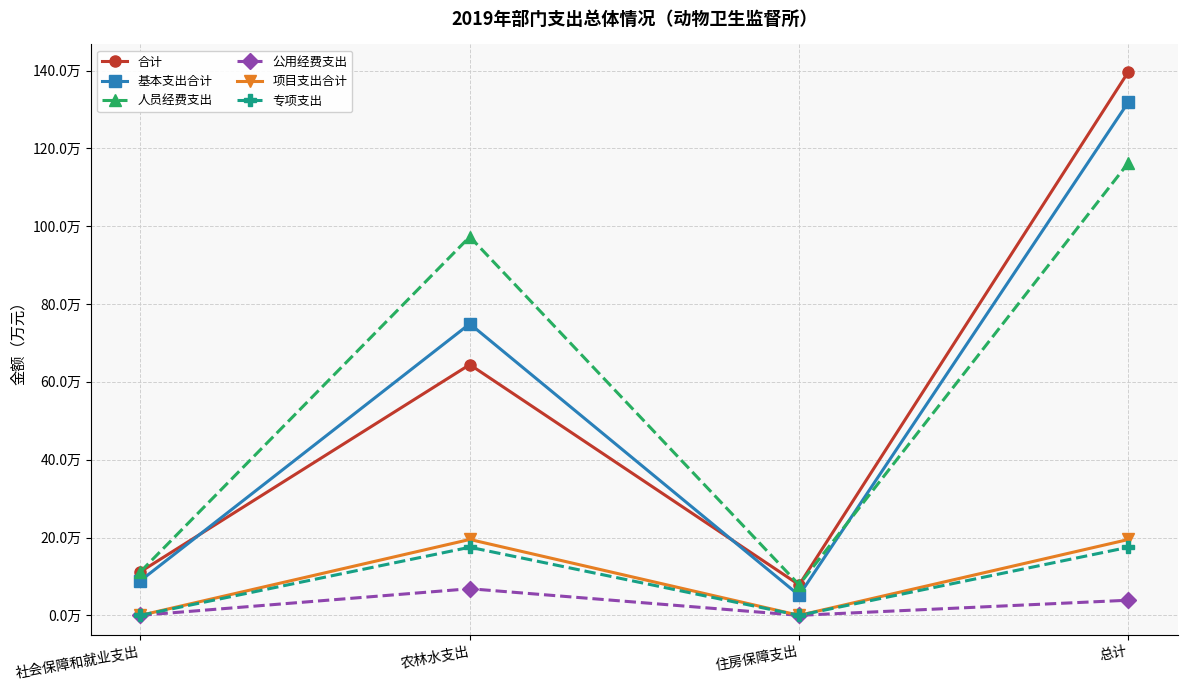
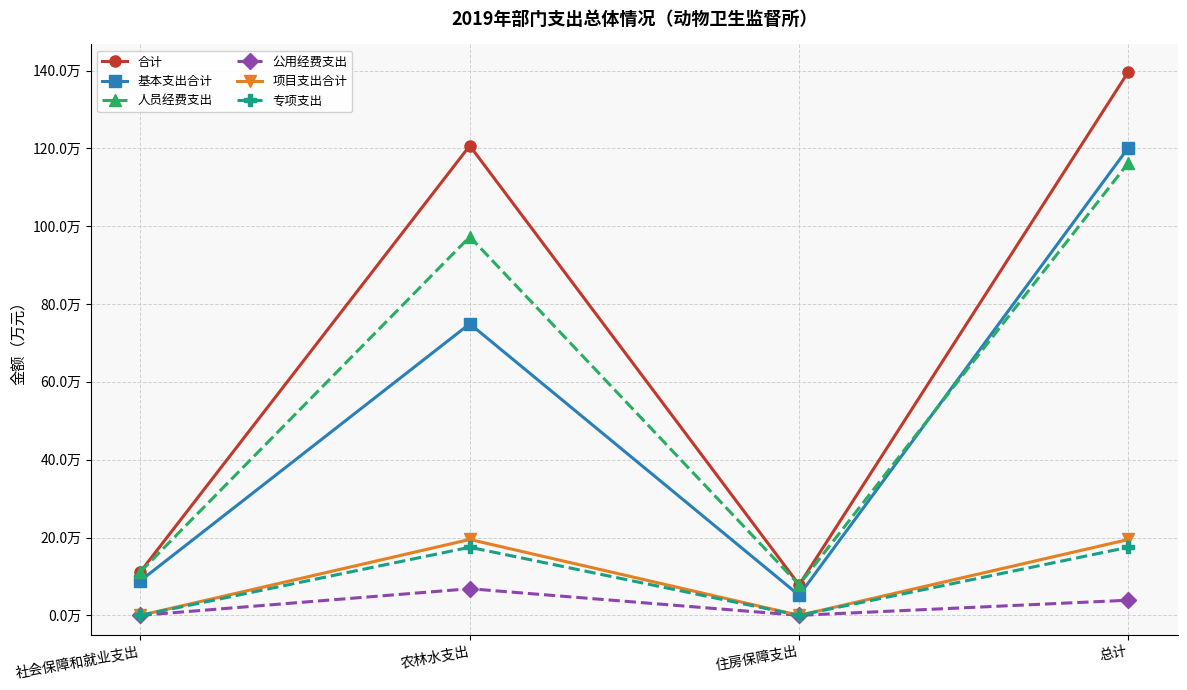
合计, 农林水支出: 64万 -> 121万
基本支出合计, 总计: 132万 -> 120万
